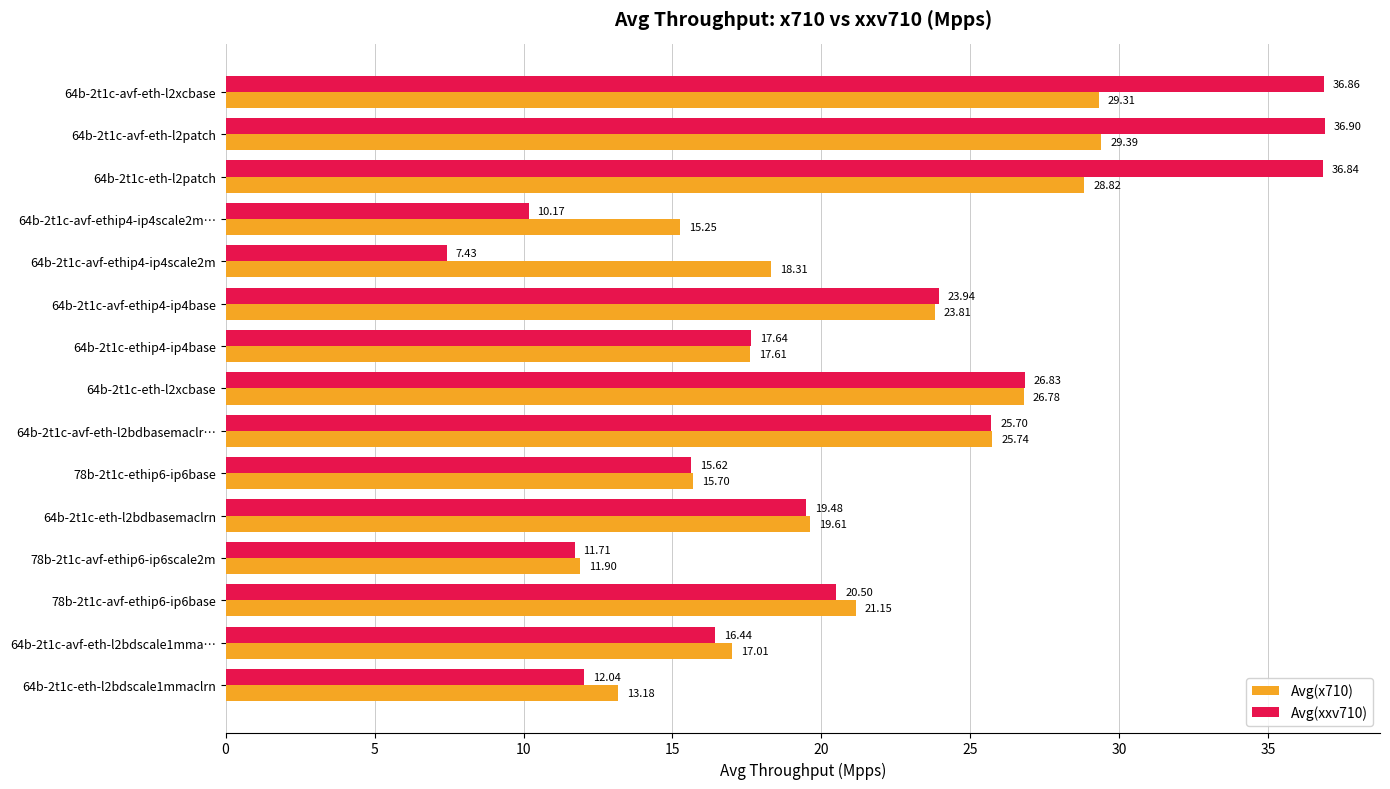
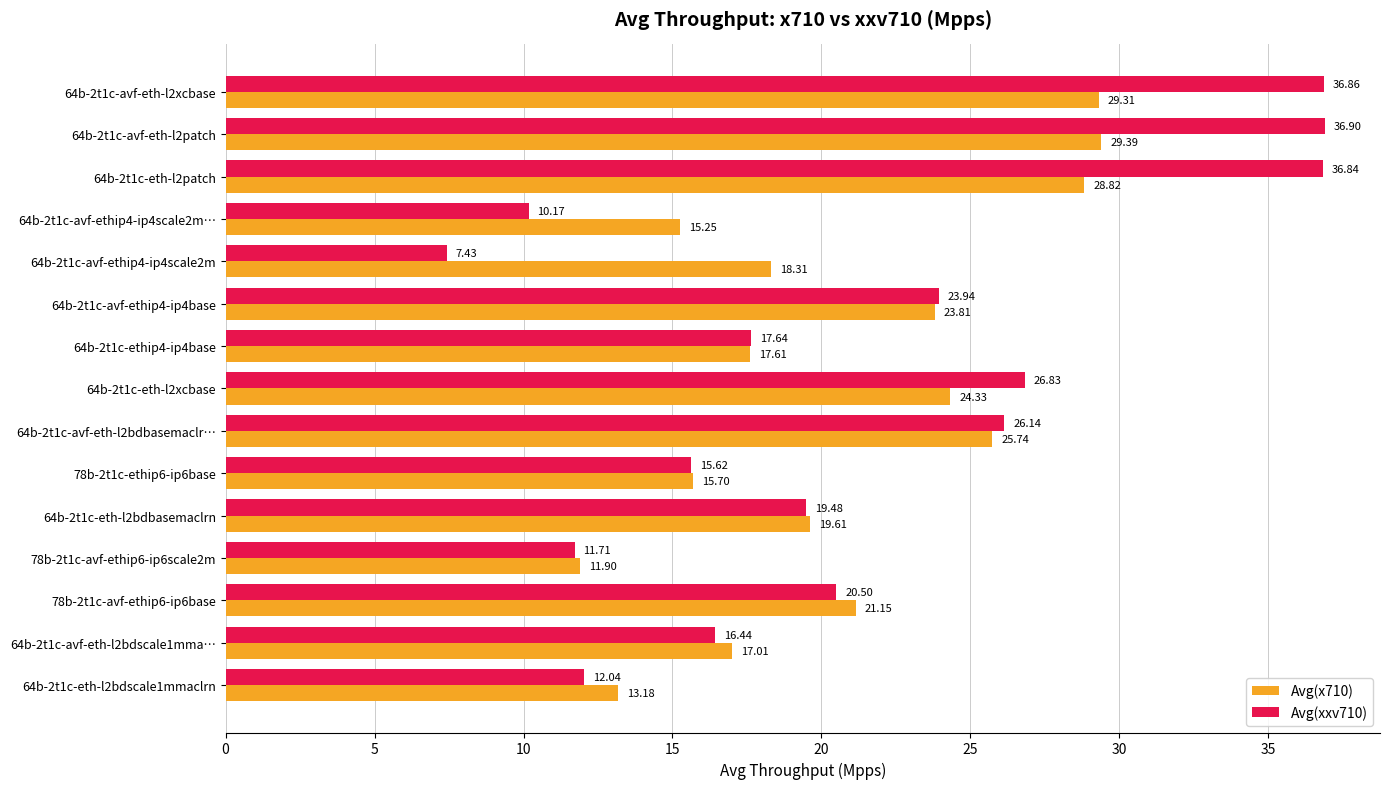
Avg(x710), 64b-2t1c-eth-l2xcbase: 26.78 -> 24.33
Avg(xxv710), 64b-2t1c-avf-eth-l2bdbasemaclr…: 25.70 -> 26.14
